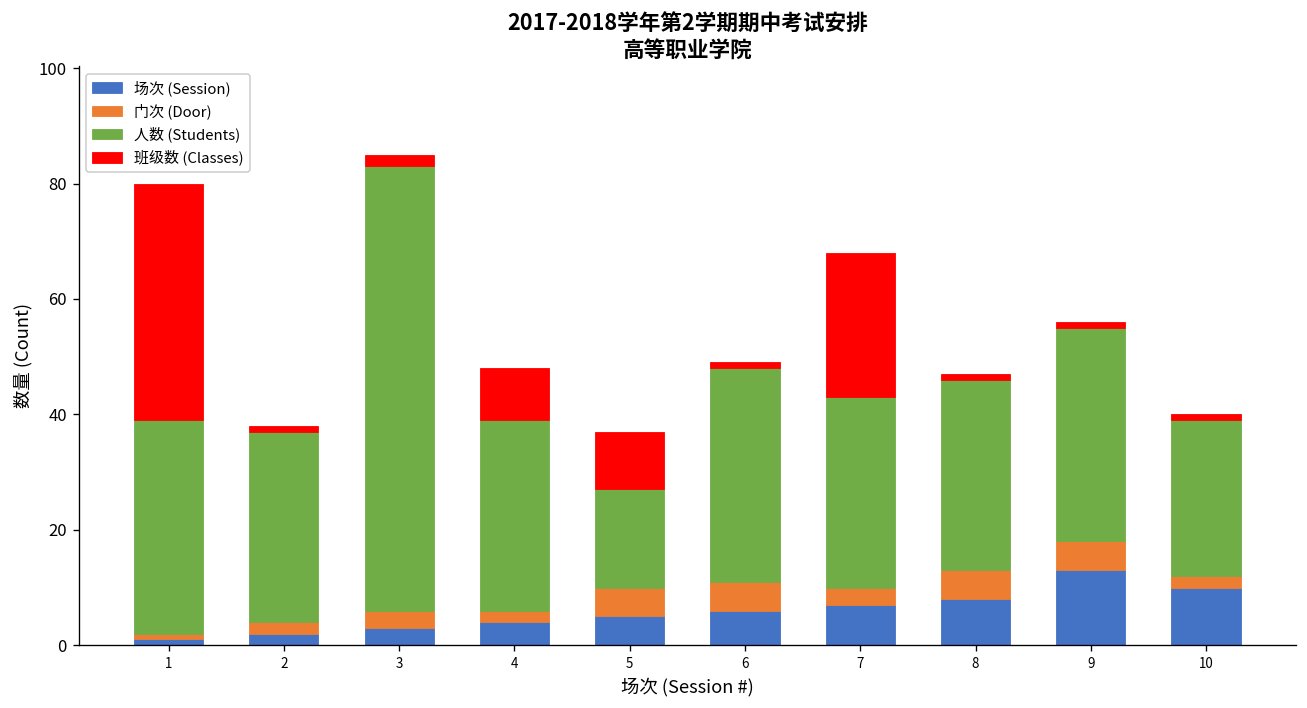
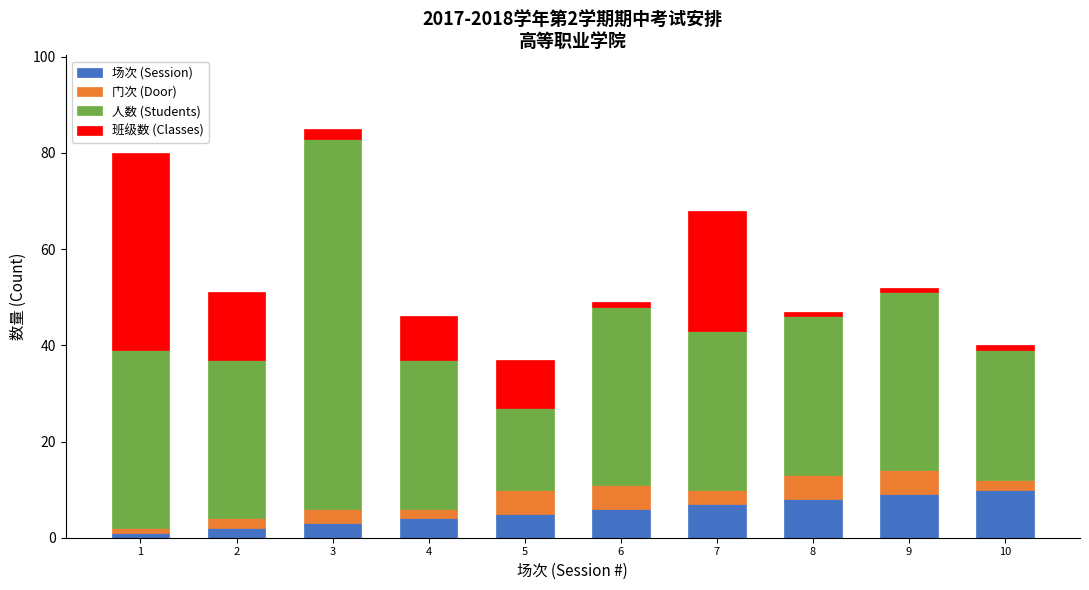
班级数 (Classes), 2: 1 -> 14
人数 (Students), 4: 33 -> 31
场次 (Session), 9: 13 -> 9
